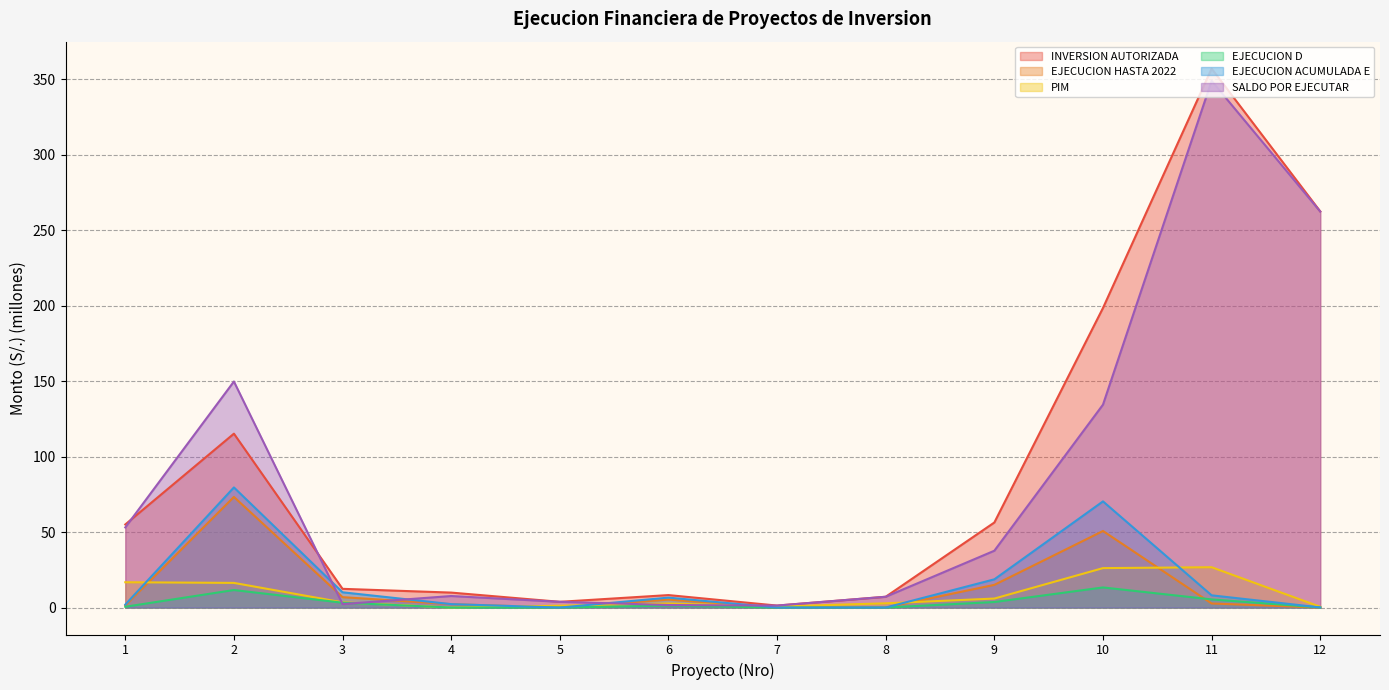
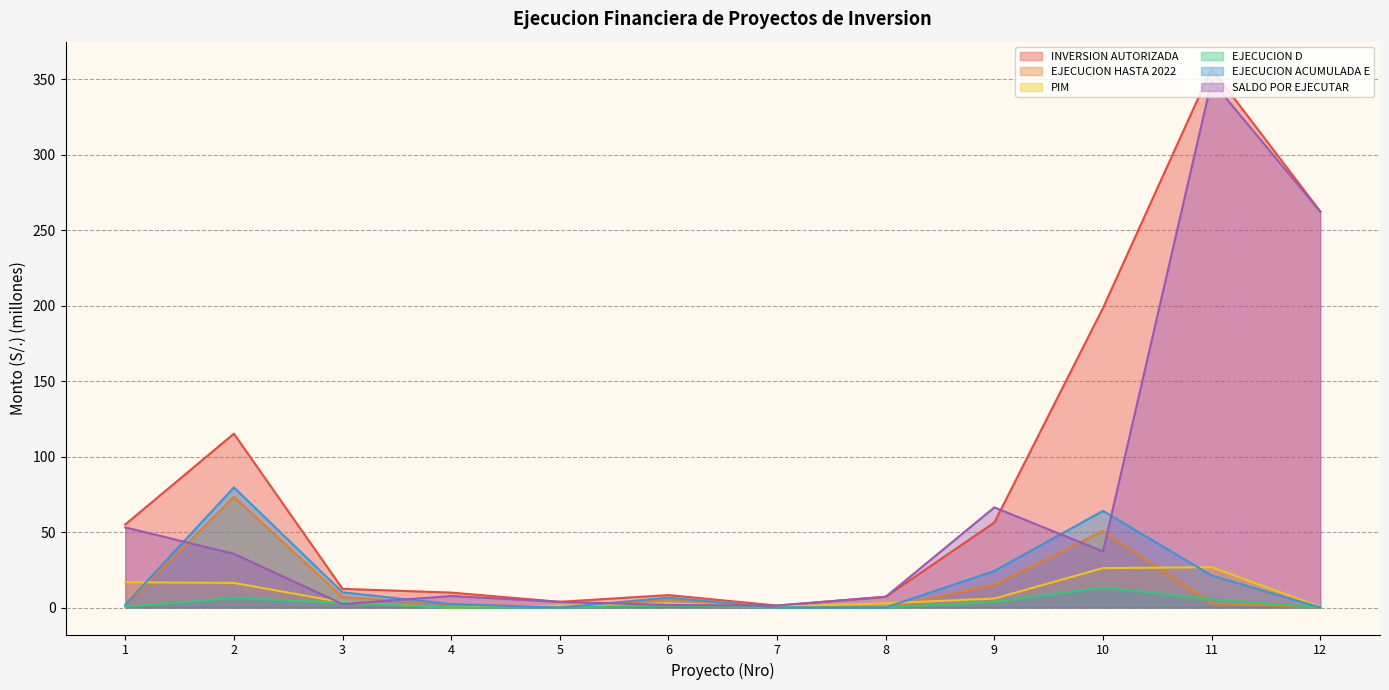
EJECUCION D, 2: 12 -> 6
SALDO POR EJECUTAR, 2: 150 -> 36
EJECUCION ACUMULADA E, 9: 19 -> 24
SALDO POR EJECUTAR, 9: 38 -> 66
EJECUCION ACUMULADA E, 10: 70 -> 64
SALDO POR EJECUTAR, 10: 134 -> 37
EJECUCION ACUMULADA E, 11: 8 -> 21
